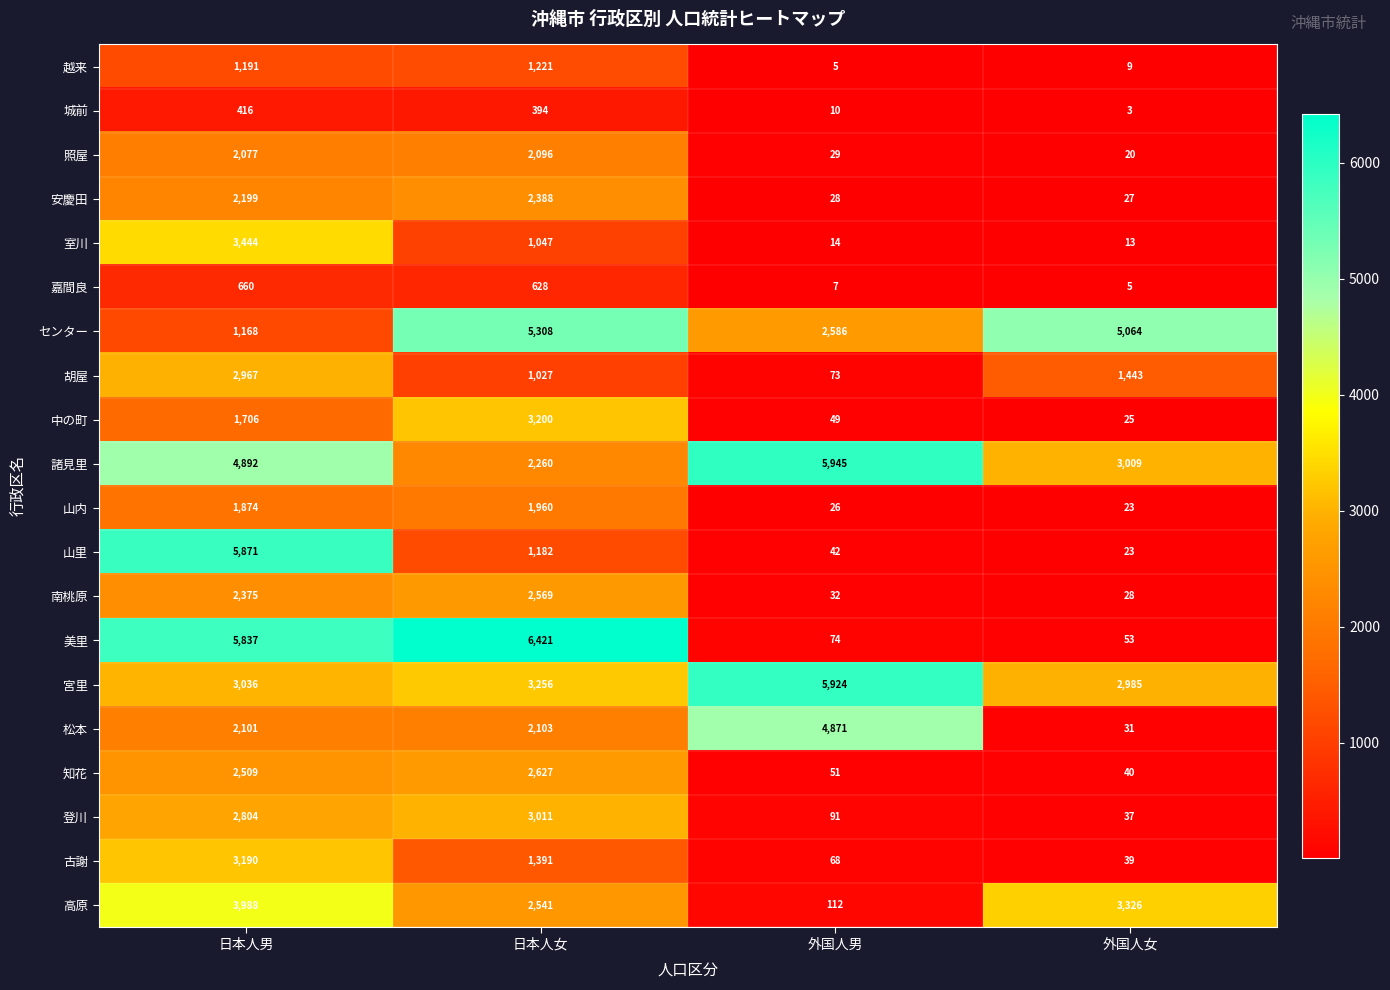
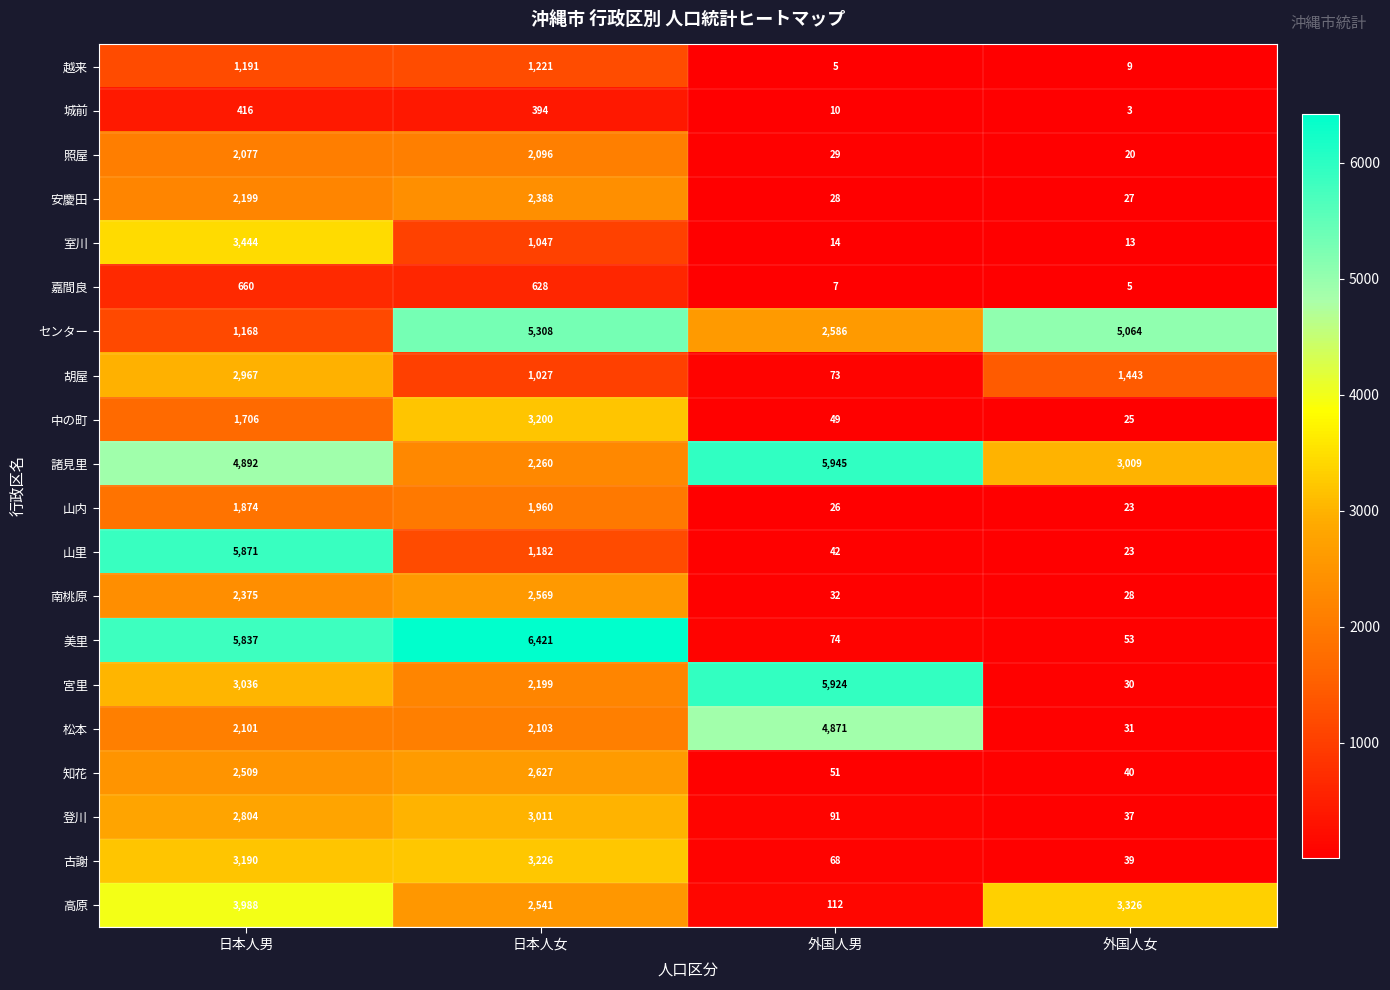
宮里, 日本人女: 3,256 -> 2,199
宮里, 外国人女: 2,985 -> 30
古謝, 日本人女: 1,391 -> 3,226
